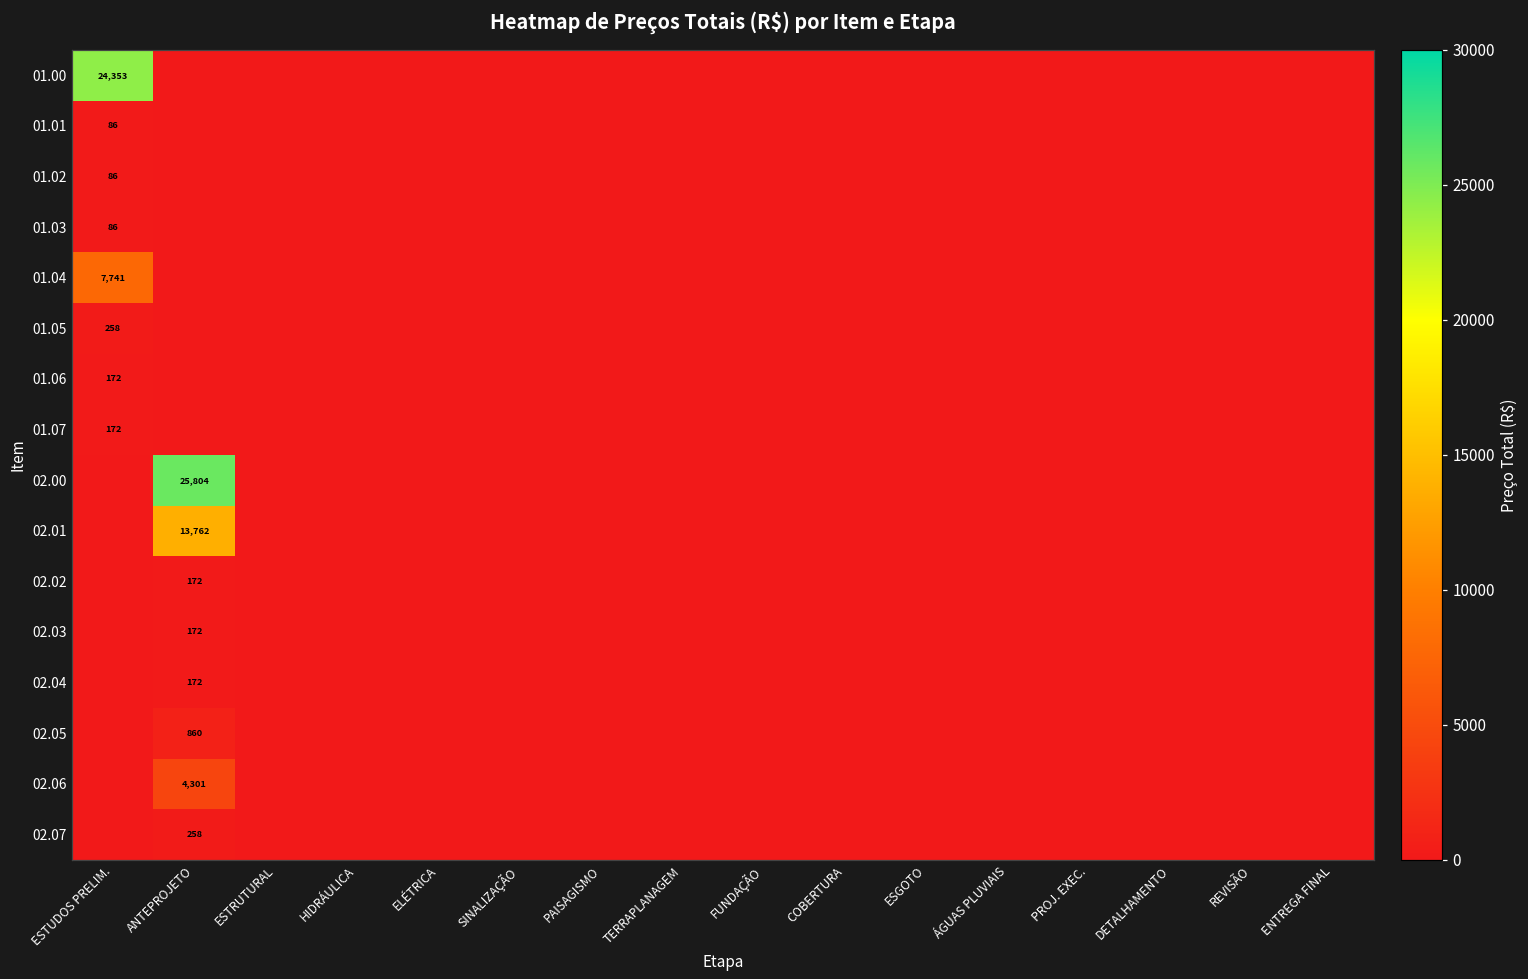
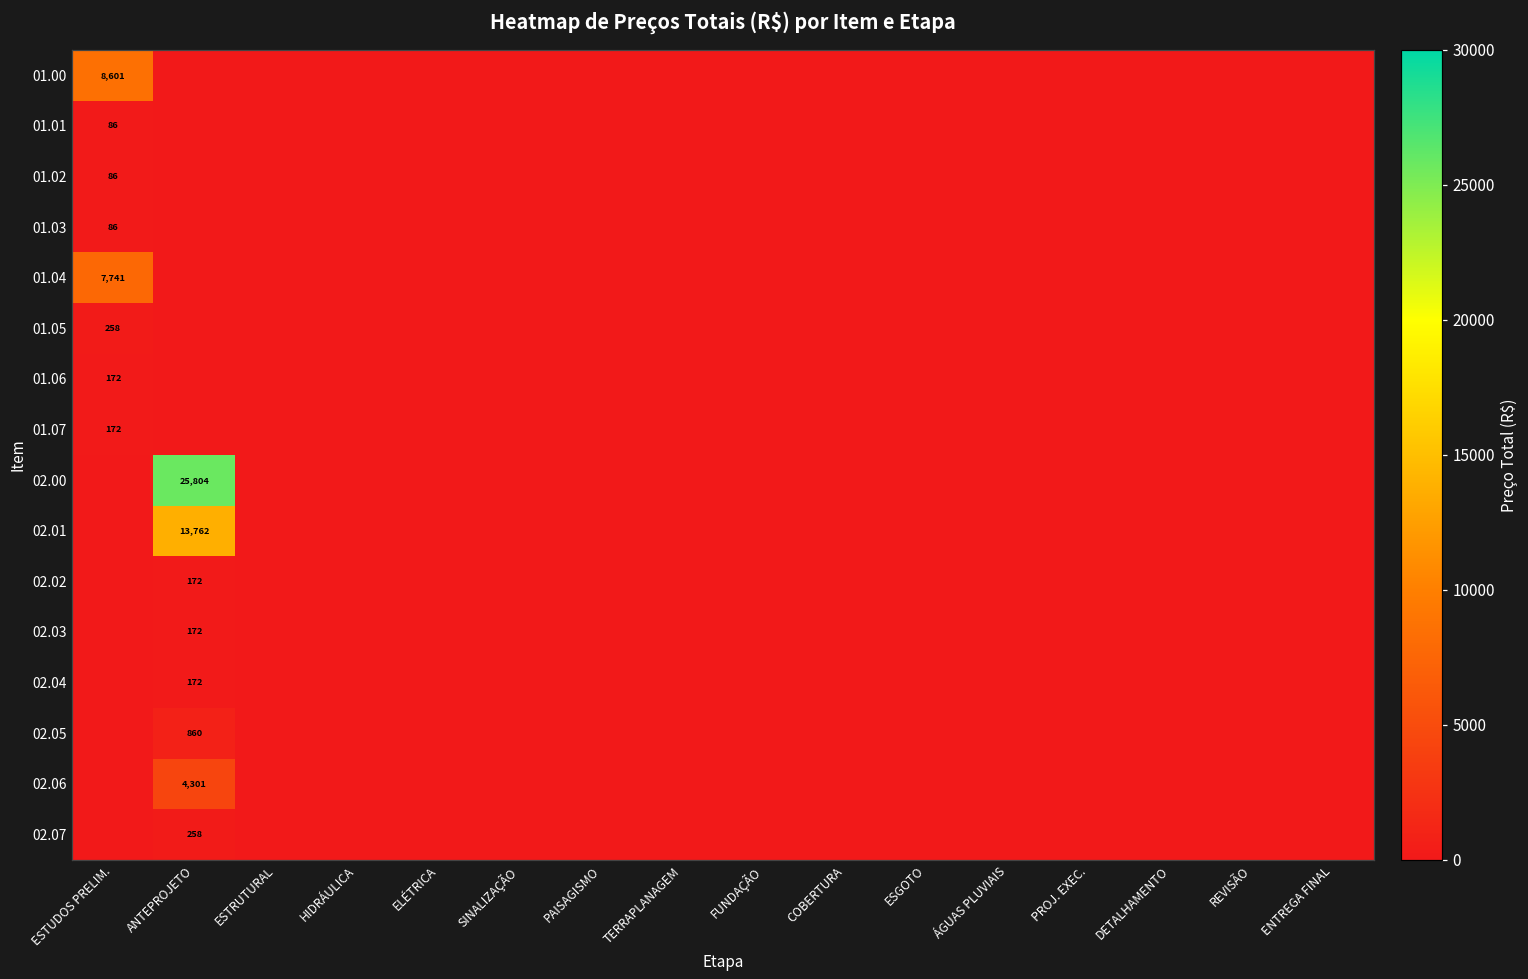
01.00, ESTUDOS PRELIM.: 24,353 -> 8,601
